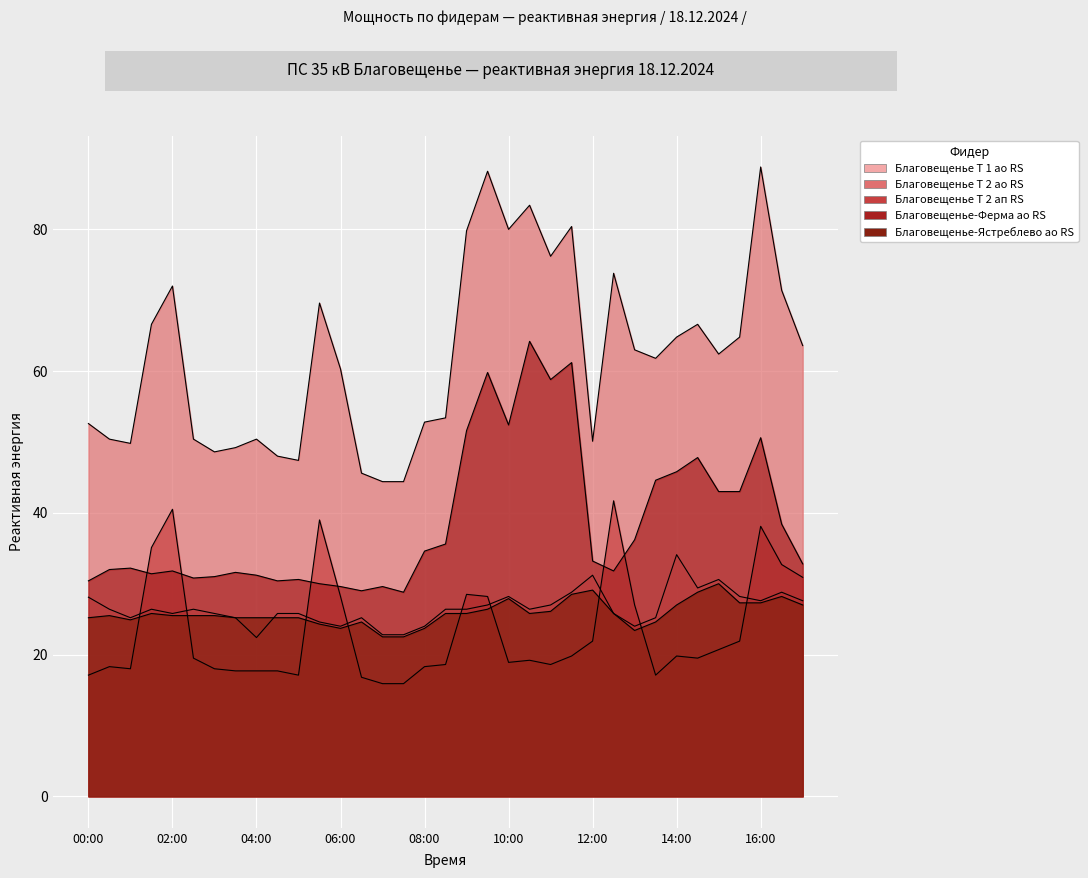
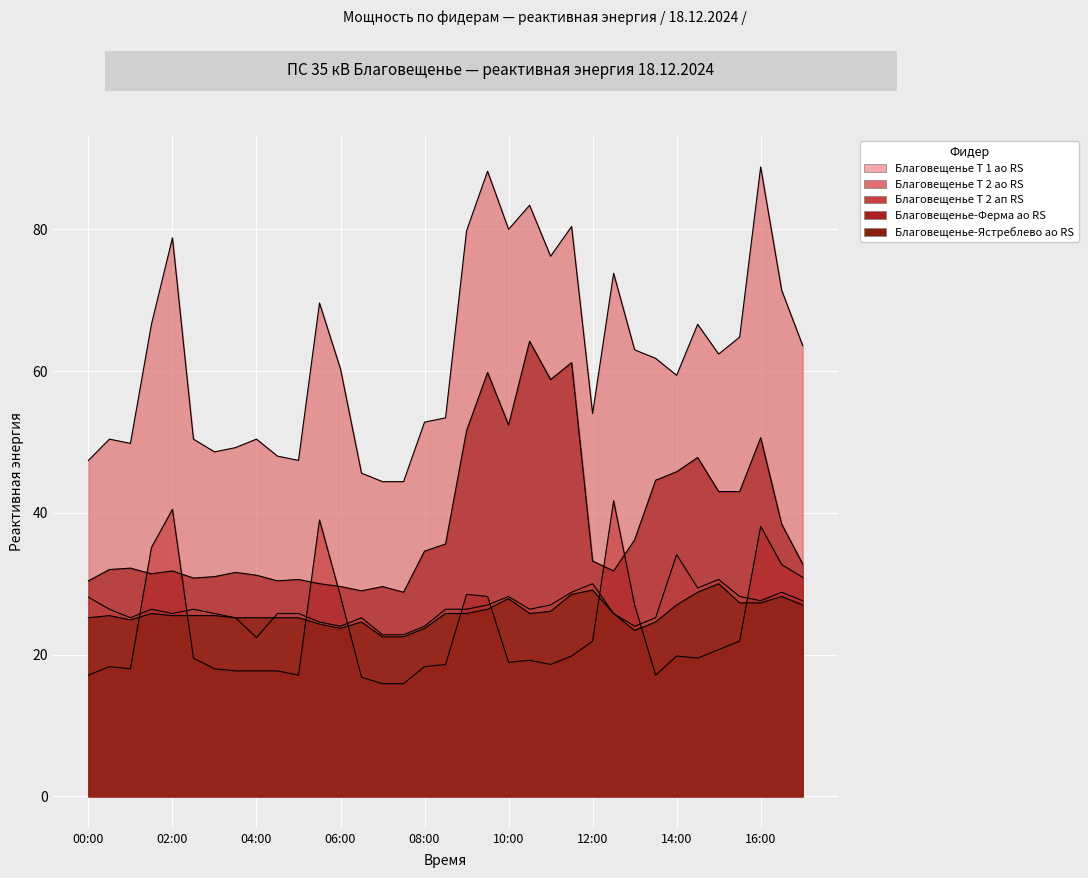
Благовещенье Т 2 ао RS, 00:00: 53 -> 47
Благовещенье Т 2 ао RS, 02:00: 72 -> 79
Благовещенье Т 1 ао RS, 12:00: 31 -> 30
Благовещенье Т 2 ао RS, 12:00: 50 -> 54
Благовещенье Т 2 ао RS, 14:00: 65 -> 59
